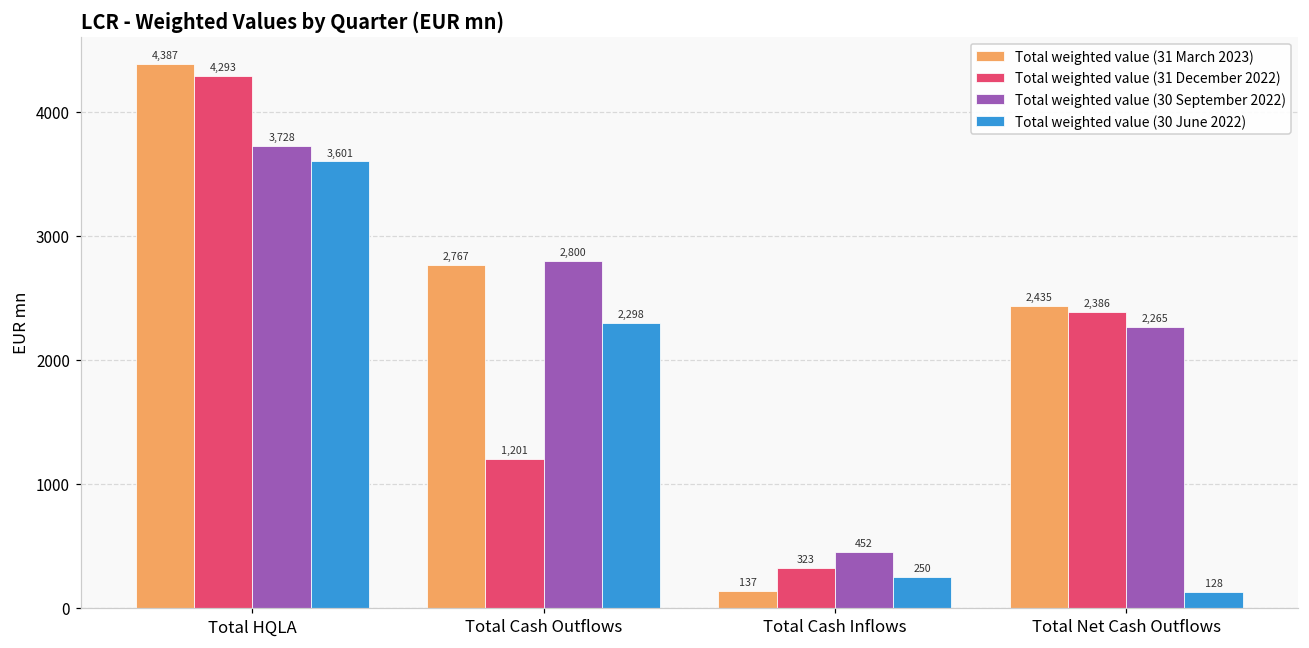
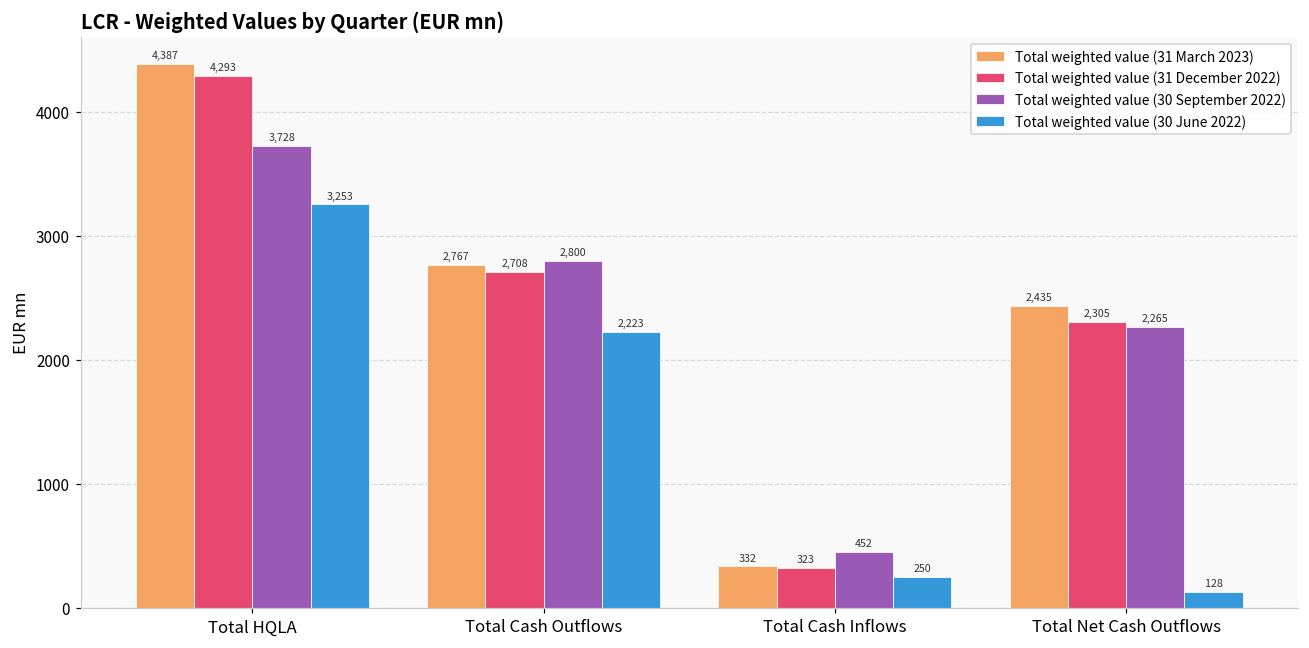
Total weighted value (30 June 2022), Total HQLA: 3,601 -> 3,253
Total weighted value (31 December 2022), Total Cash Outflows: 1,201 -> 2,708
Total weighted value (30 June 2022), Total Cash Outflows: 2,298 -> 2,223
Total weighted value (31 March 2023), Total Cash Inflows: 137 -> 332
Total weighted value (31 December 2022), Total Net Cash Outflows: 2,386 -> 2,305
